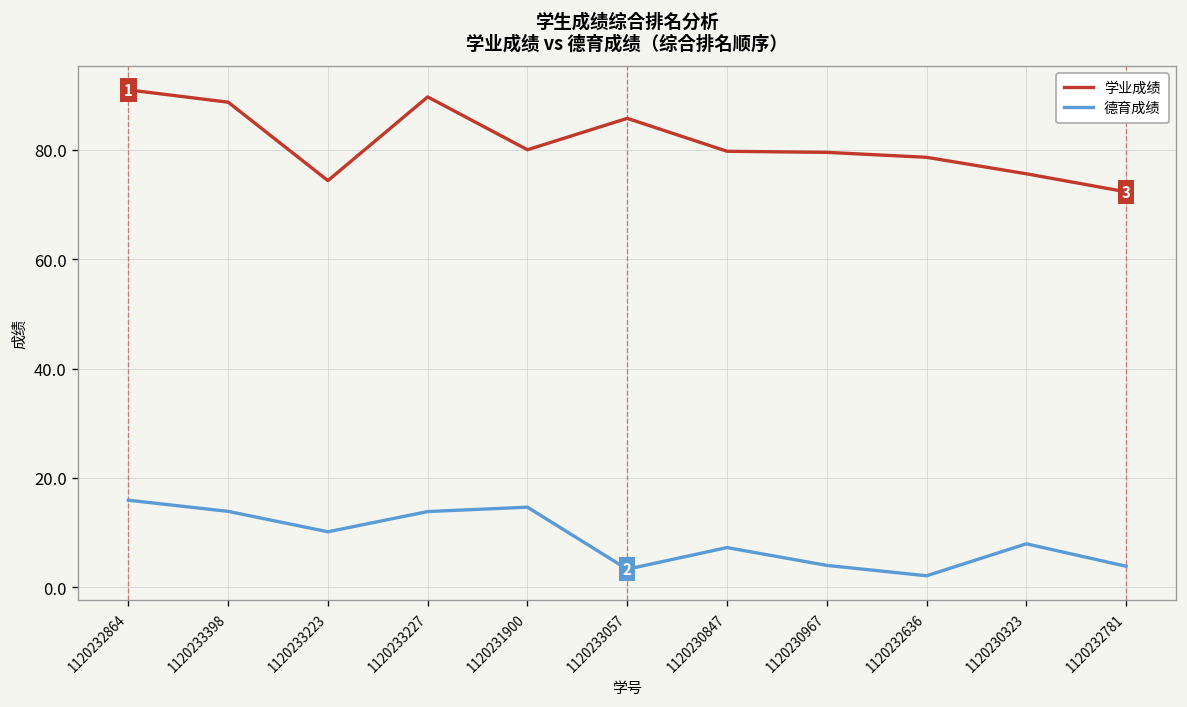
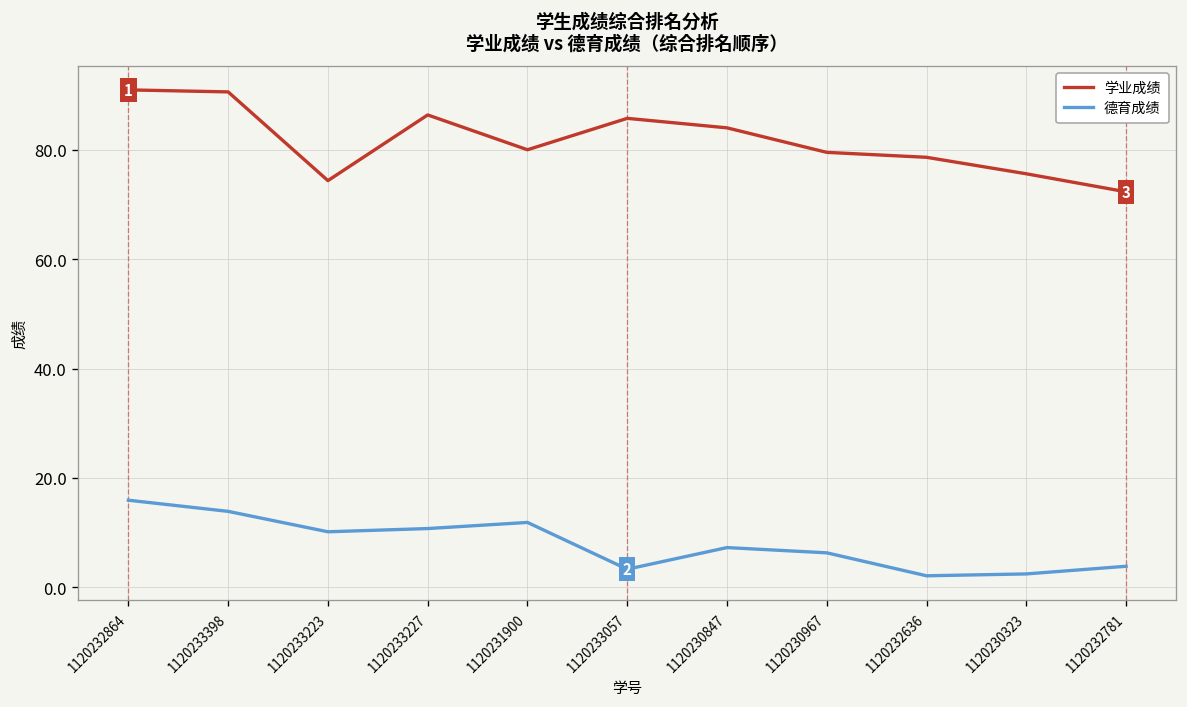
学业成绩, 1120233398: 89 -> 91
学业成绩, 1120233227: 90 -> 86
德育成绩, 1120233227: 14 -> 11
德育成绩, 1120231900: 15 -> 12
学业成绩, 1120230847: 80 -> 84
德育成绩, 1120230967: 4 -> 6
德育成绩, 1120230323: 8 -> 2
